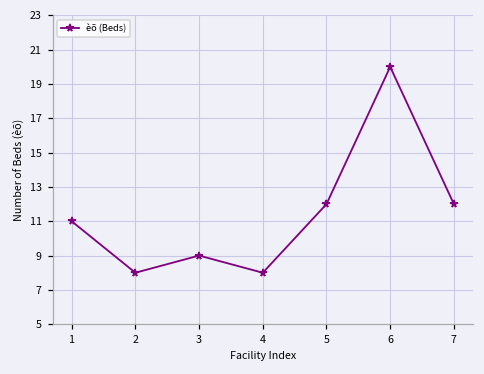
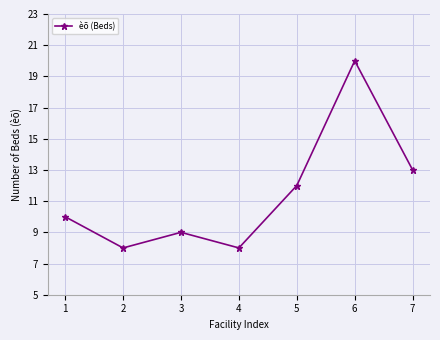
1: 11 -> 10
7: 12 -> 13
